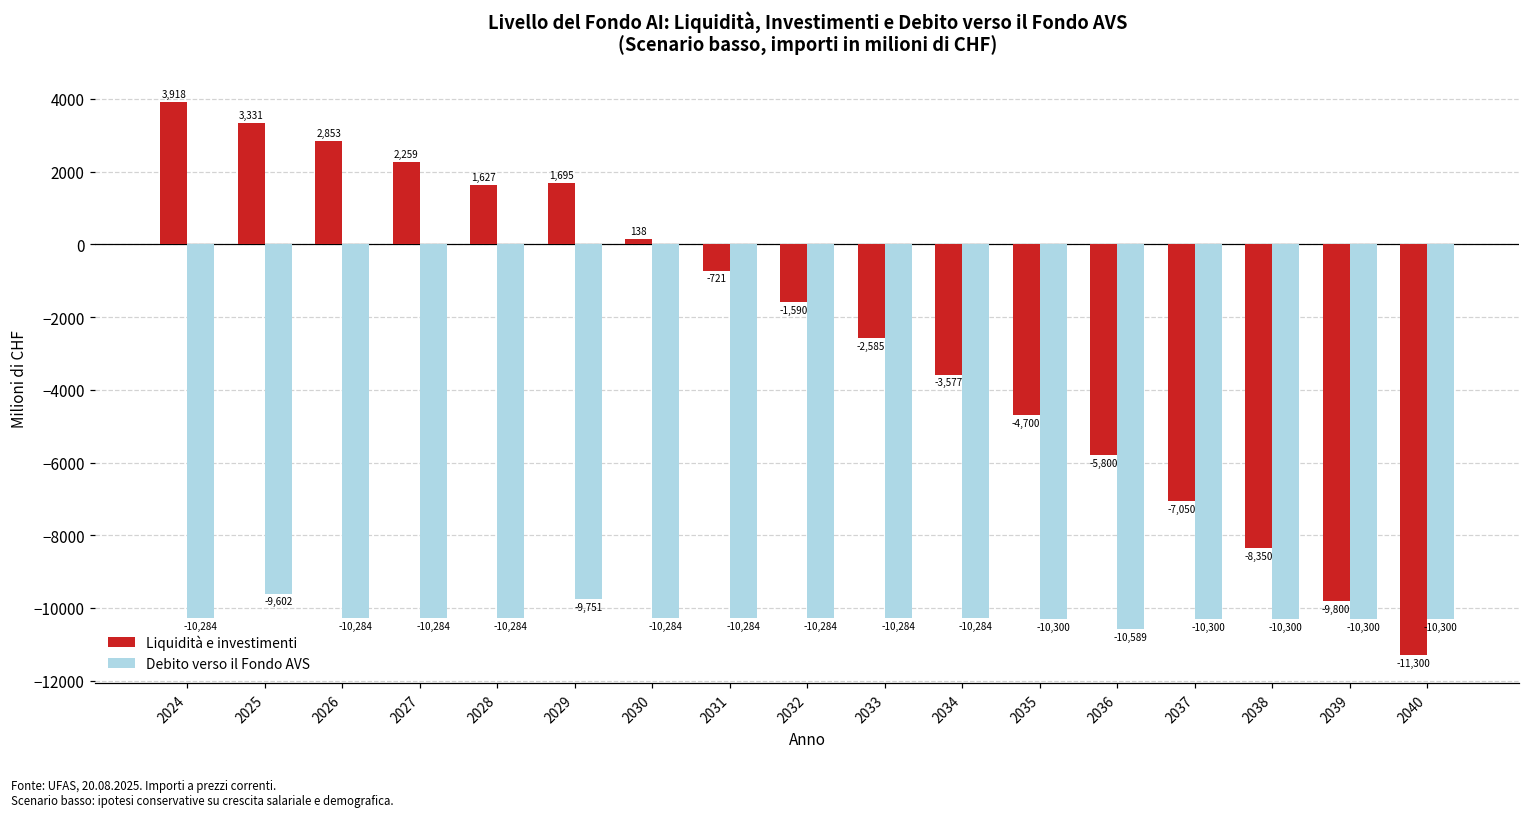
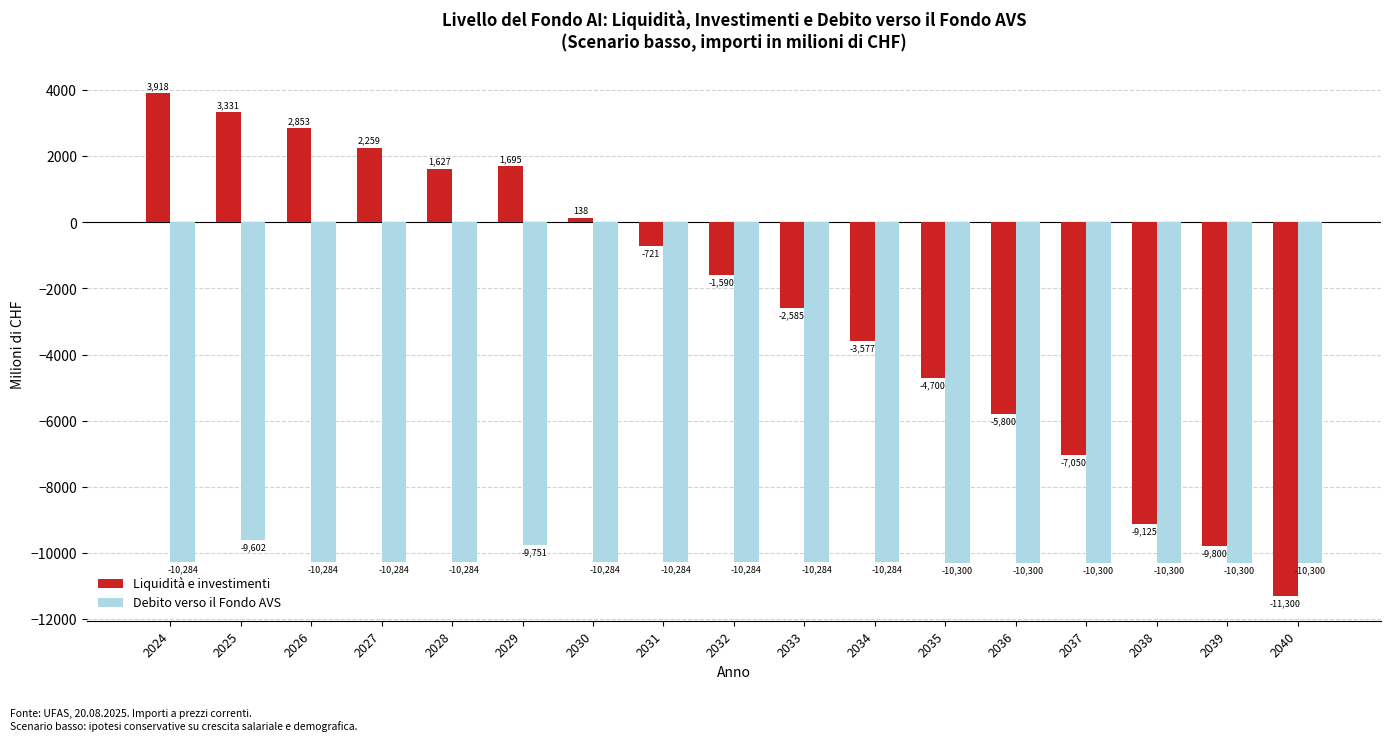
Debito verso il Fondo AVS, 2036: -10,589 -> -10,300
Liquidità e investimenti, 2038: -8,350 -> -9,125
